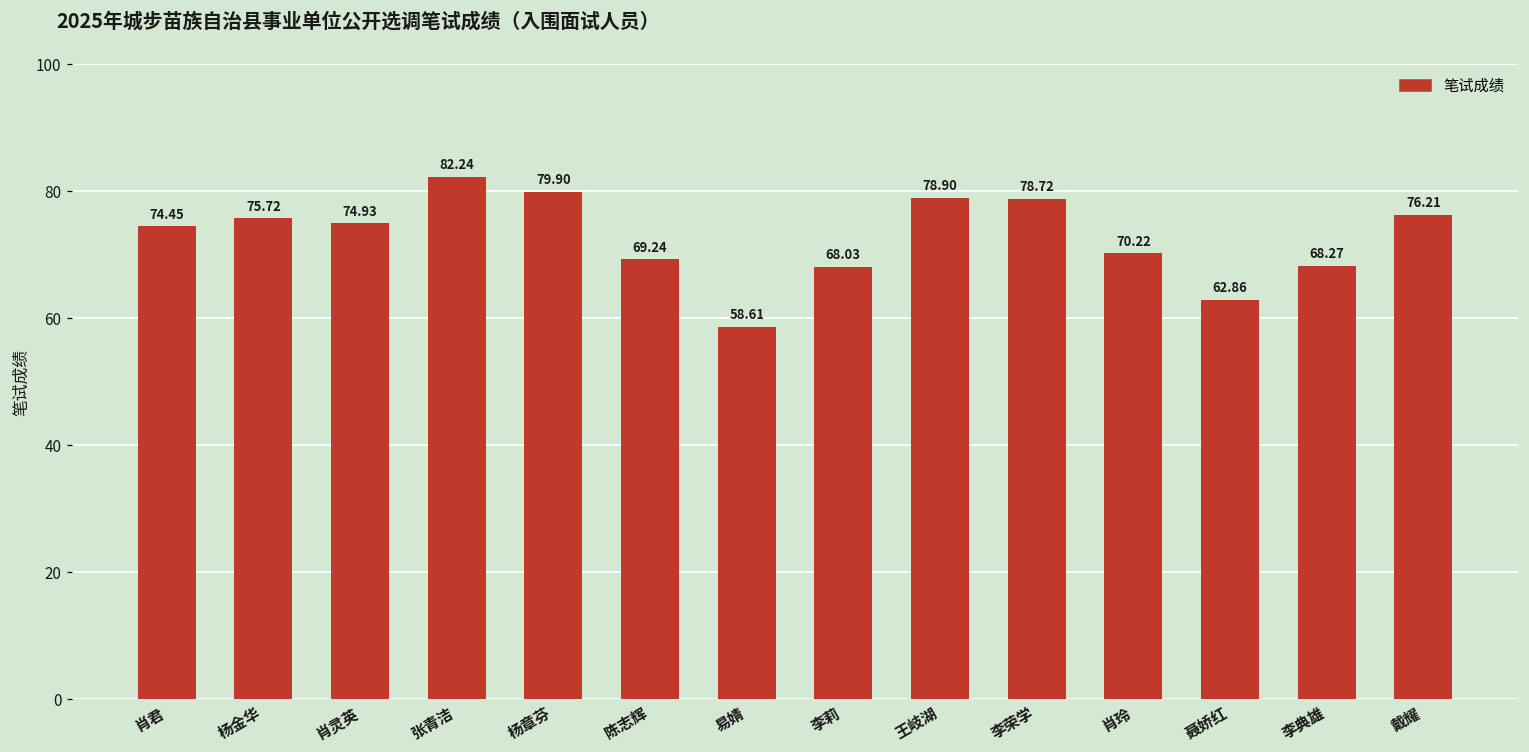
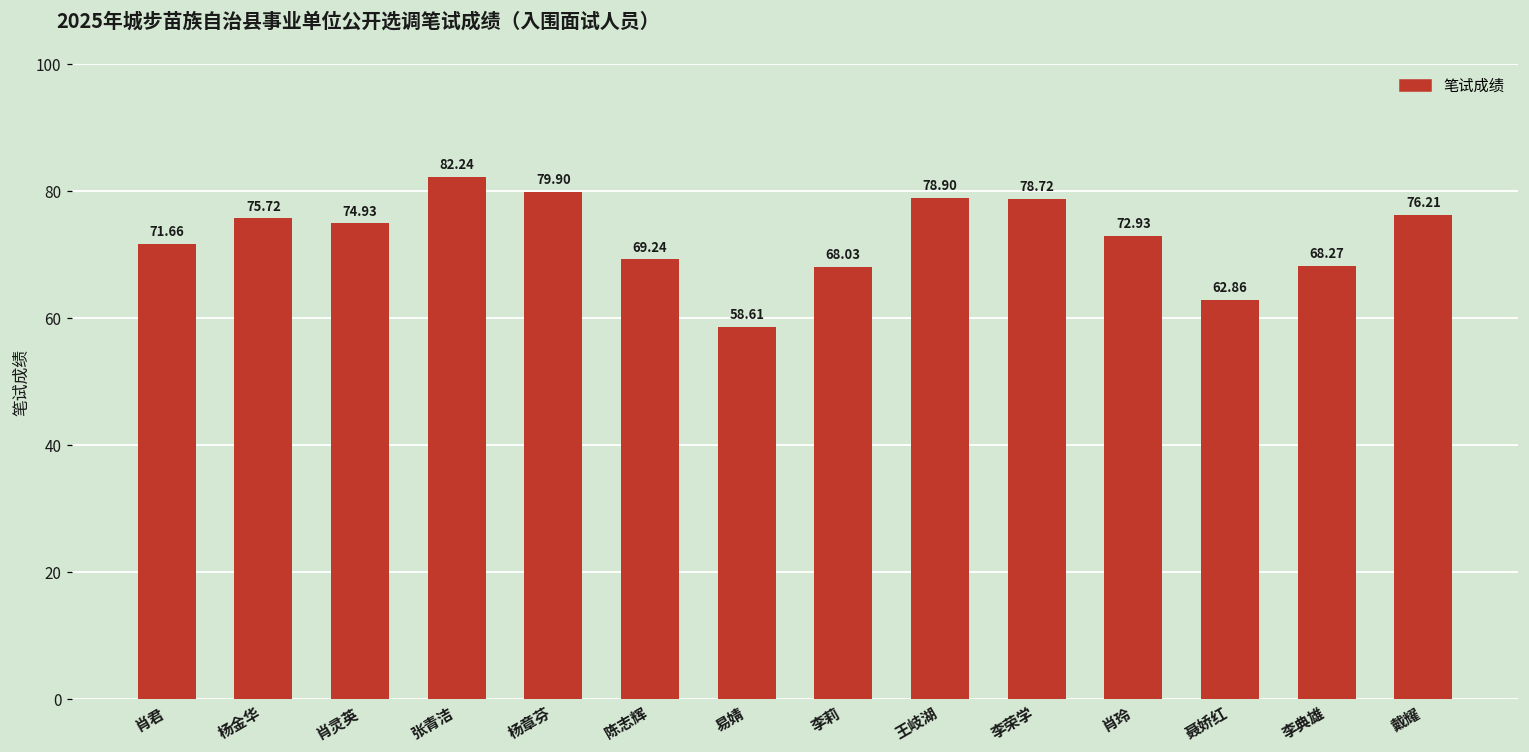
肖君: 74.45 -> 71.66
肖玲: 70.22 -> 72.93
